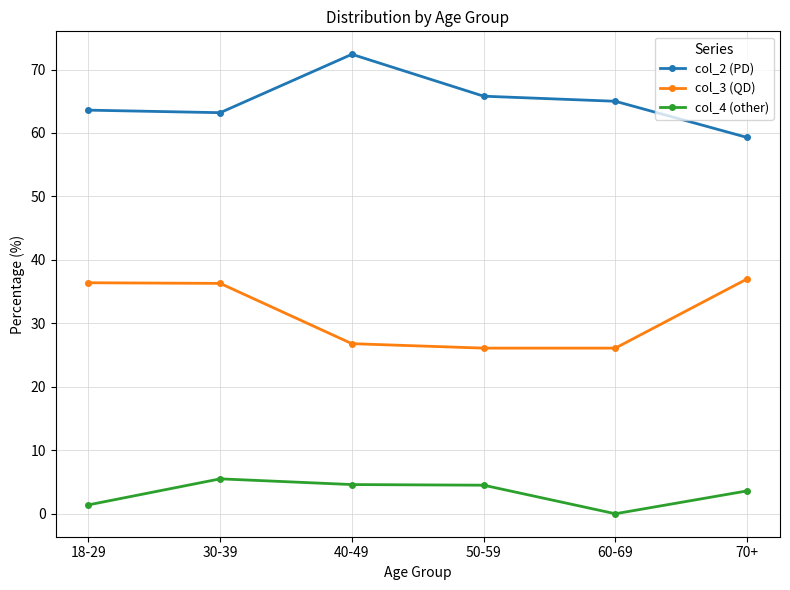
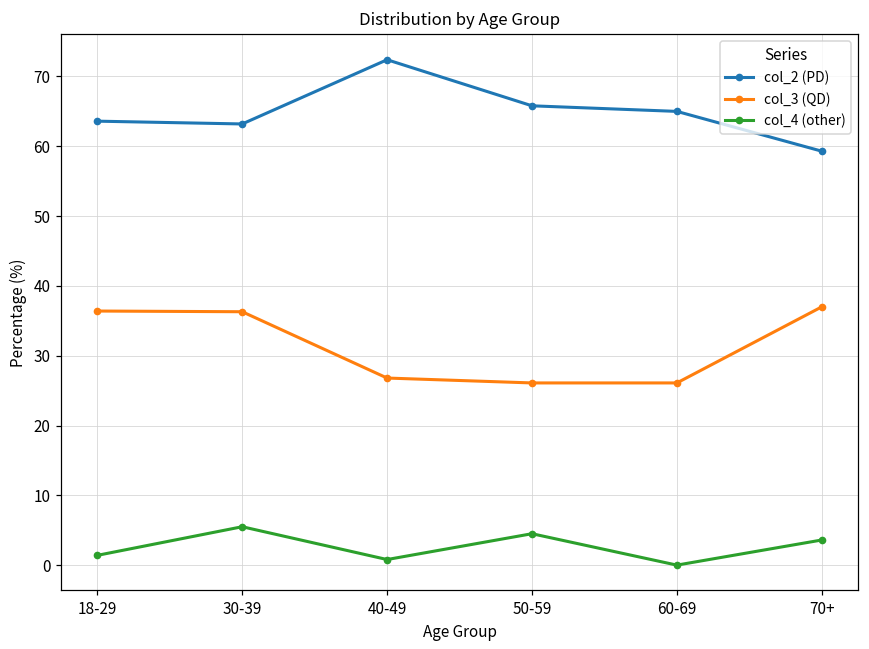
col_4 (other), 40-49: 5 -> 1
